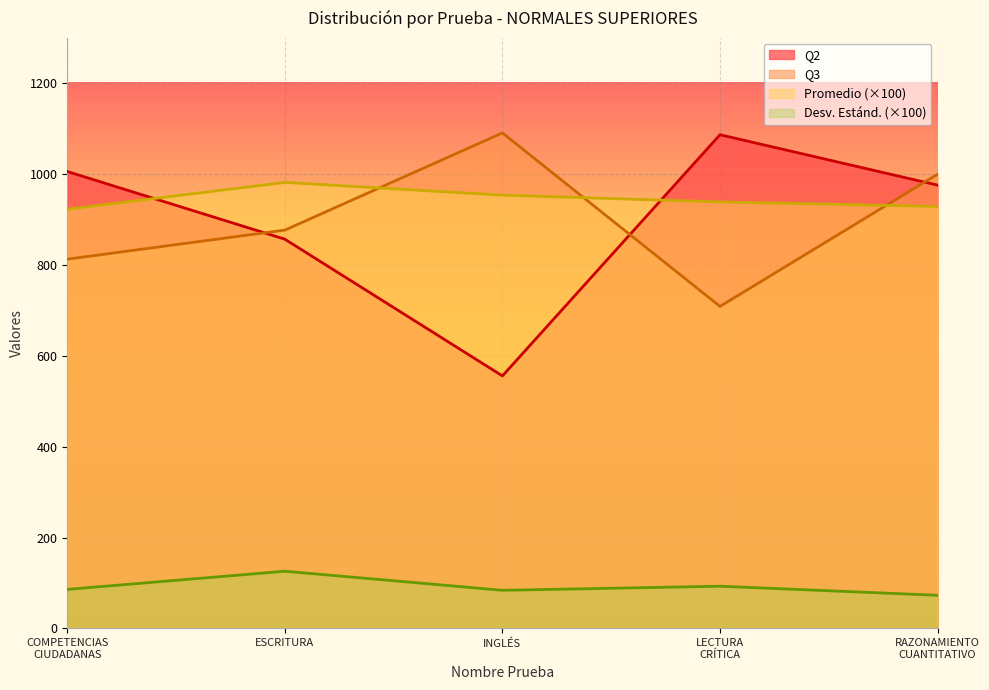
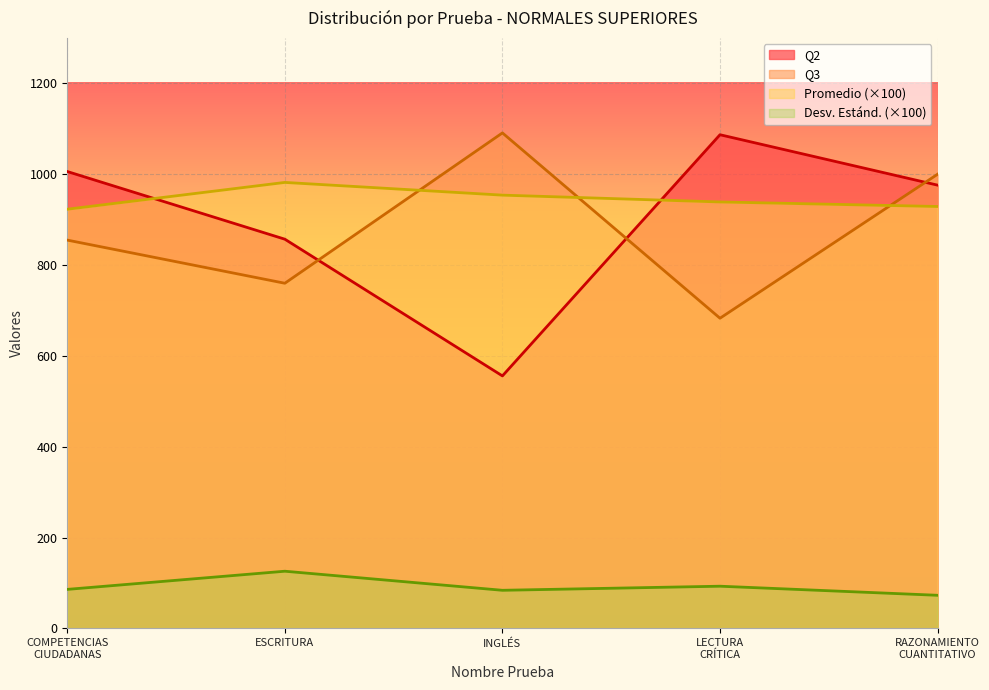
Q3, COMPETENCIAS CIUDADANAS: 810 -> 860
Q3, ESCRITURA: 880 -> 760
Q3, LECTURA CRÍTICA: 710 -> 680
